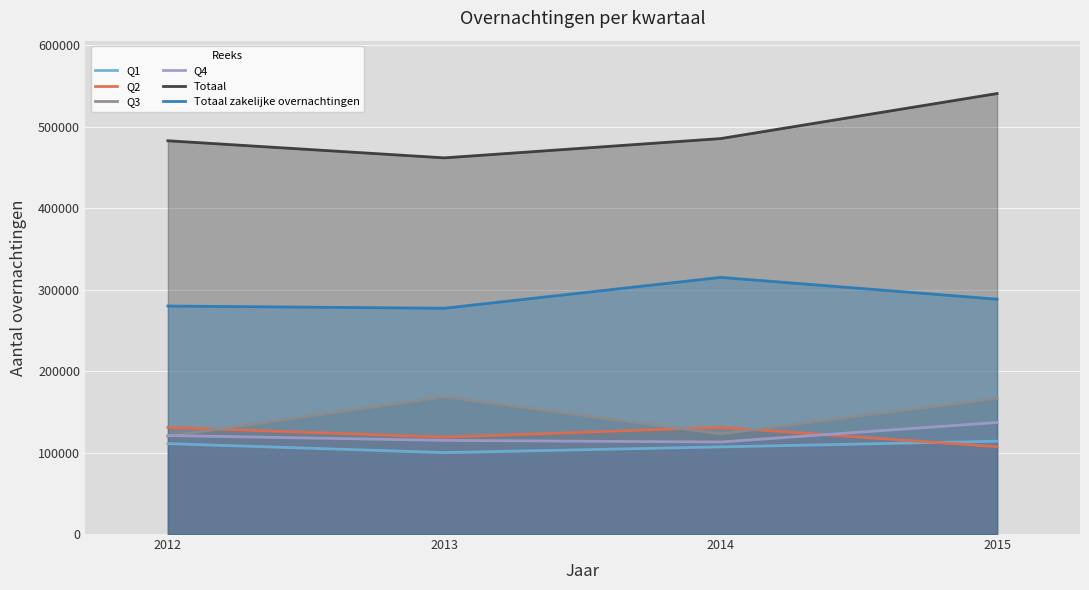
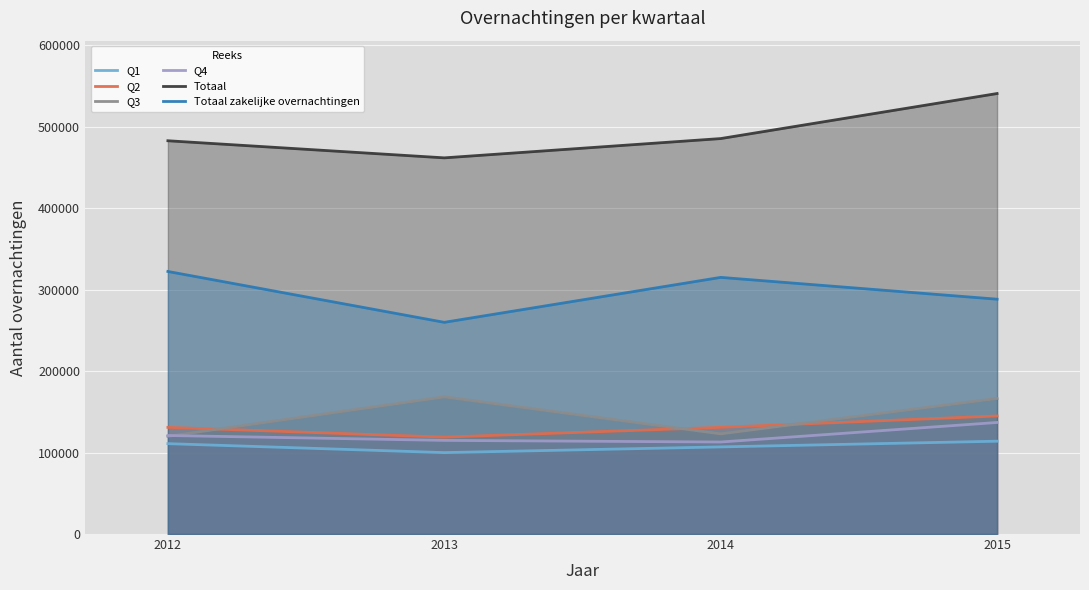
Totaal zakelijke overnachtingen, 2012: 280000 -> 320000
Totaal zakelijke overnachtingen, 2013: 280000 -> 260000
Q2, 2015: 110000 -> 150000
